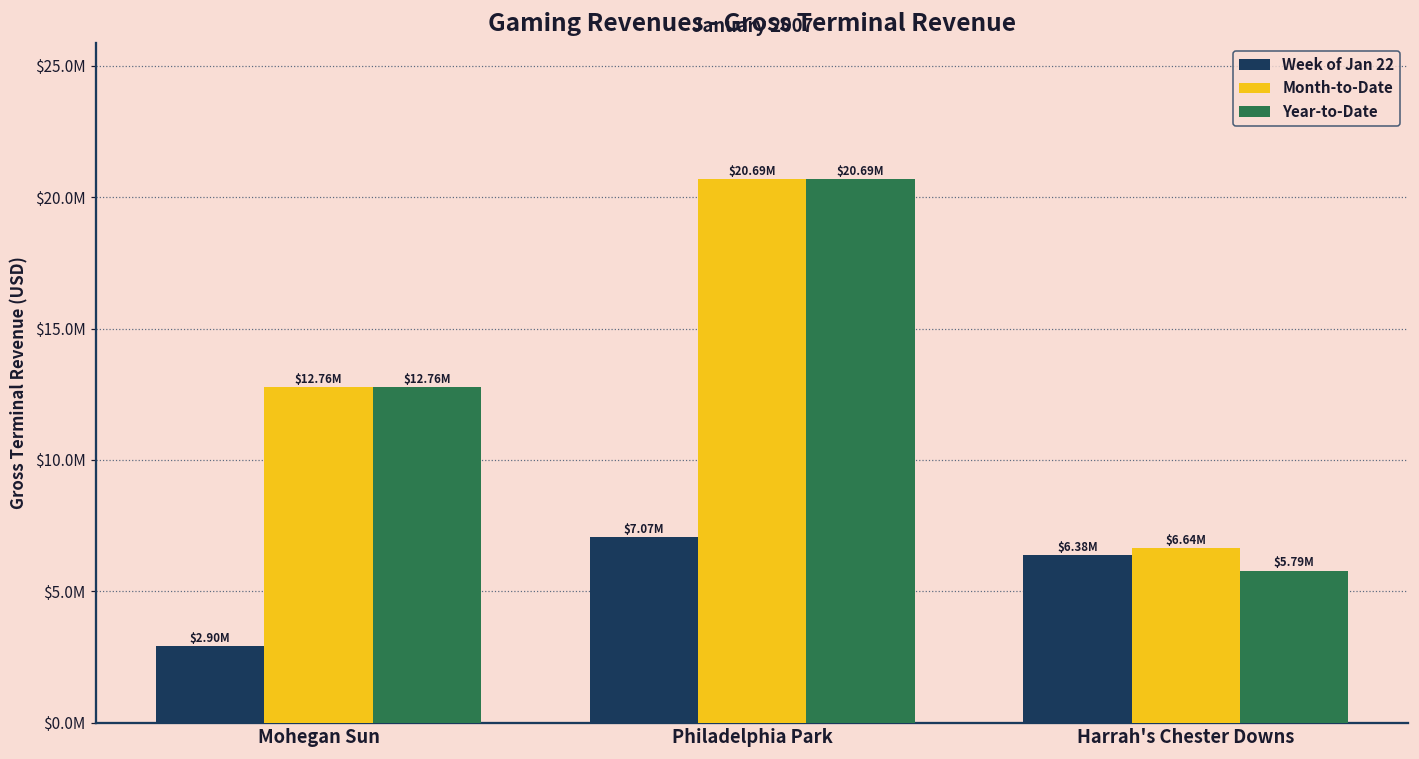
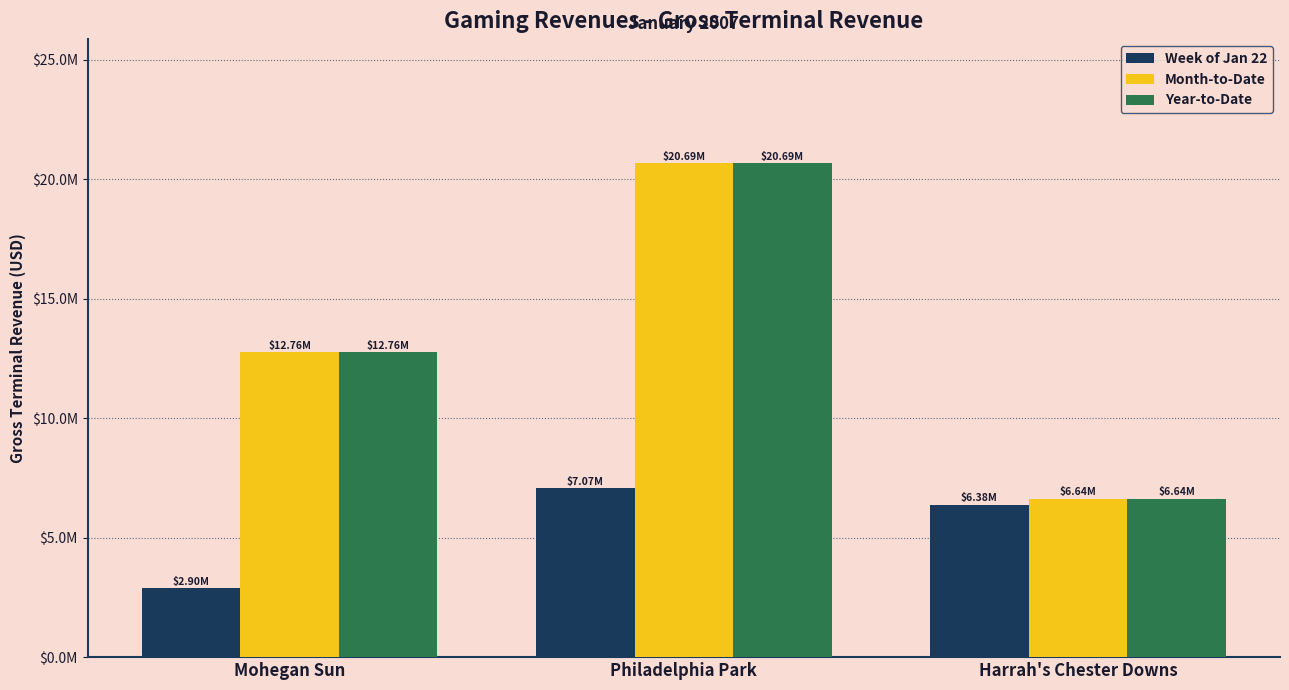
Year-to-Date, Harrah's Chester Downs: $5.79M -> $6.64M
